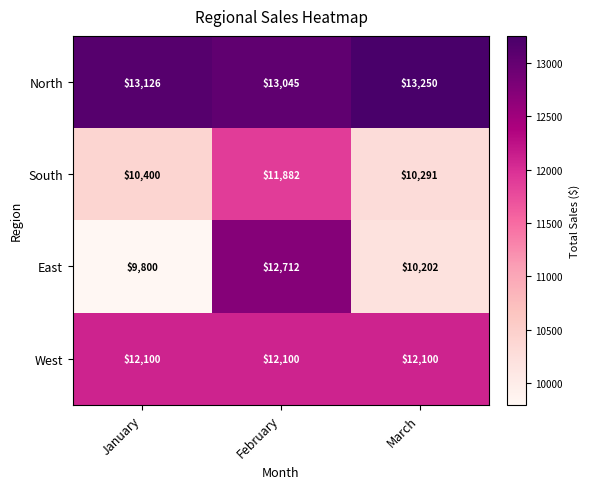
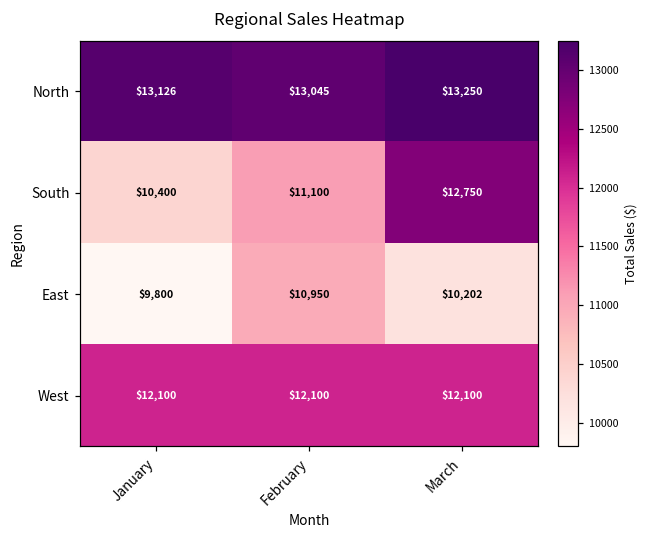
South, February: $11,882 -> $11,100
South, March: $10,291 -> $12,750
East, February: $12,712 -> $10,950
